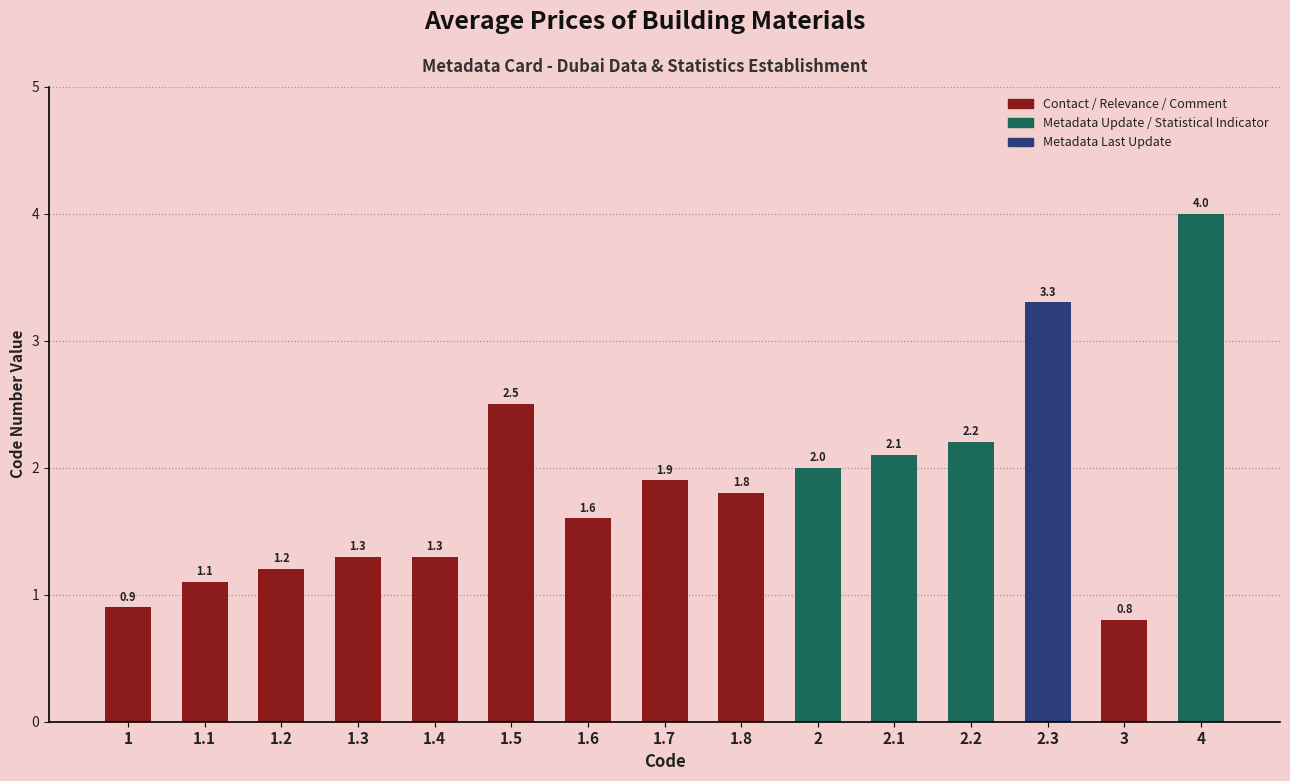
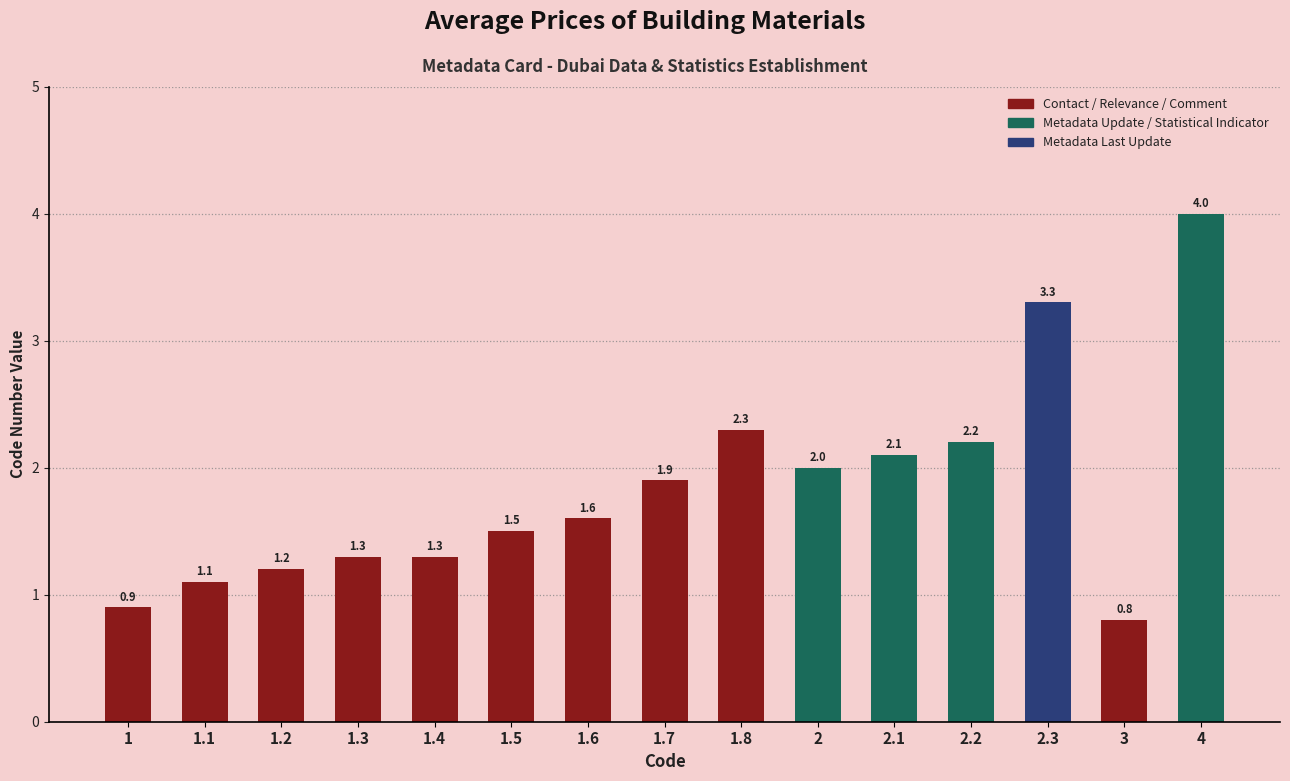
1.5: 2.5 -> 1.5
1.8: 1.8 -> 2.3
